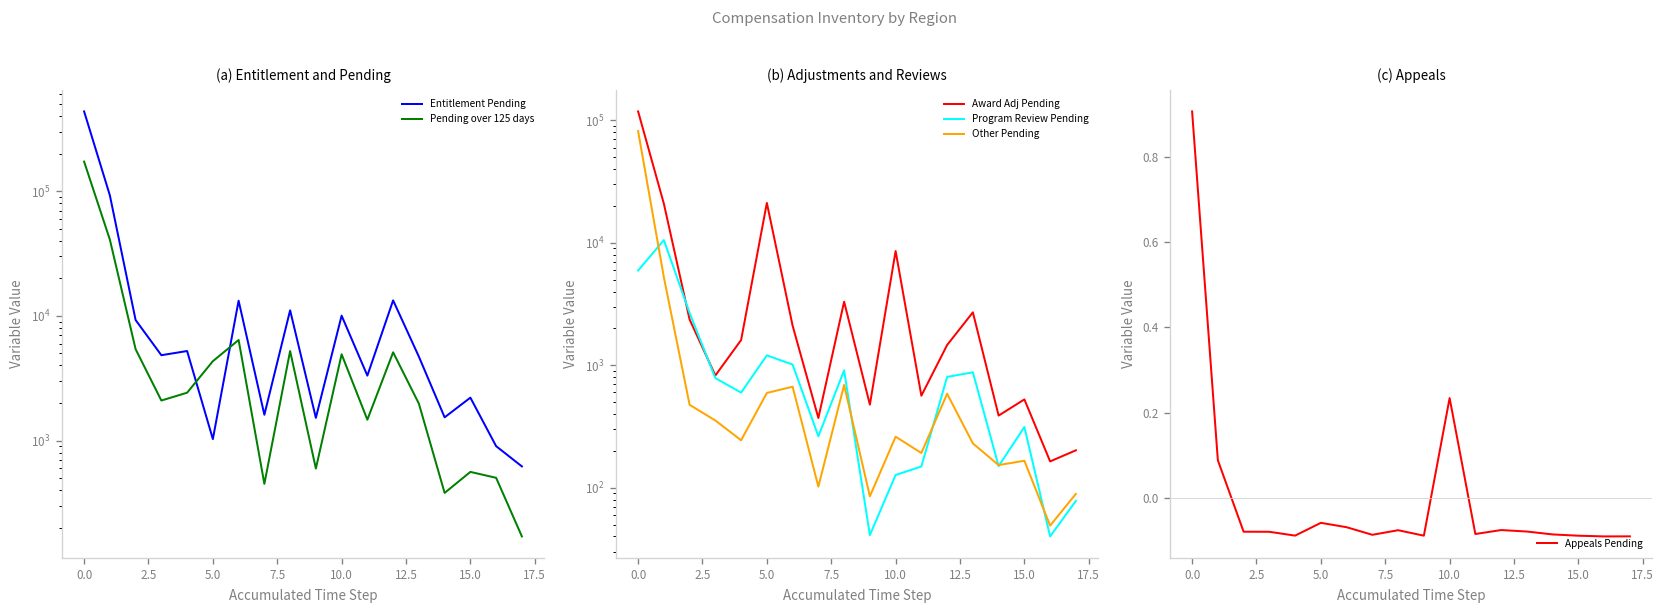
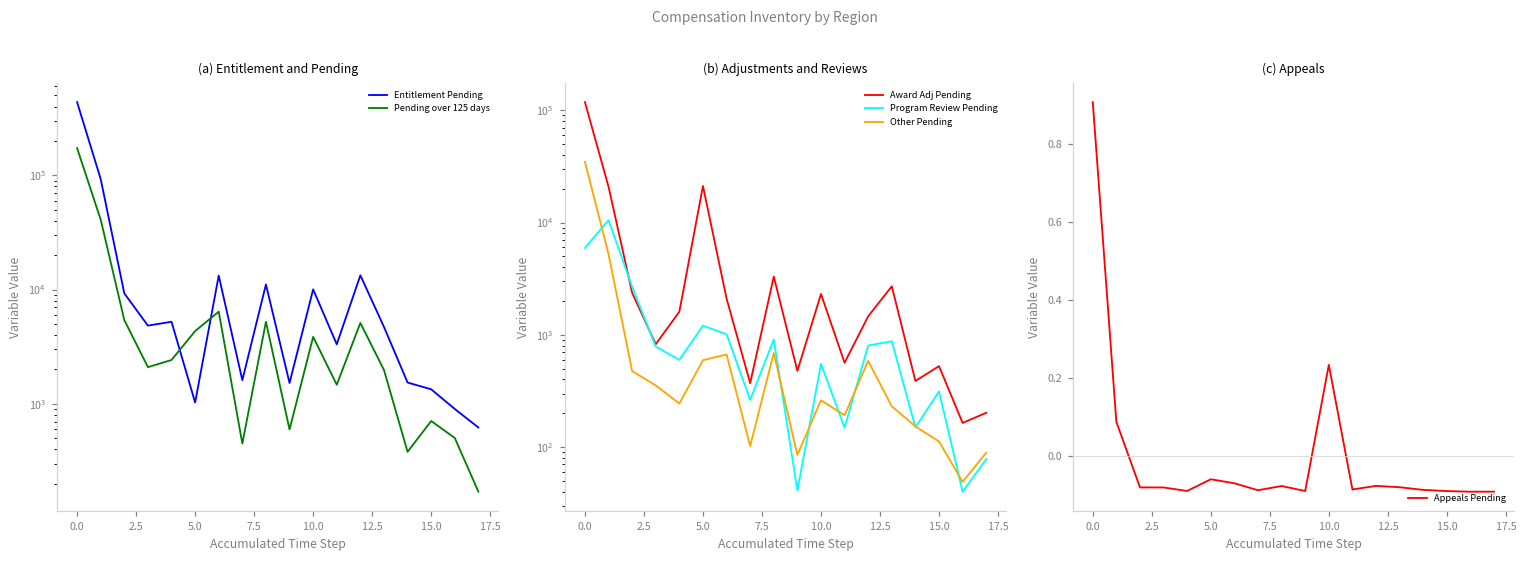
(a) Entitlement and Pending, Pending over 125 days, 10.0: 5000 -> 3900
(a) Entitlement and Pending, Entitlement Pending, 15.0: 2200 -> 1300
(a) Entitlement and Pending, Pending over 125 days, 15.0: 600 -> 700
(b) Adjustments and Reviews, Other Pending, 0.0: 80000 -> 35000
(b) Adjustments and Reviews, Award Adj Pending, 10.0: 9000 -> 2300
(b) Adjustments and Reviews, Program Review Pending, 10.0: 130 -> 600
(b) Adjustments and Reviews, Other Pending, 15.0: 170 -> 110
